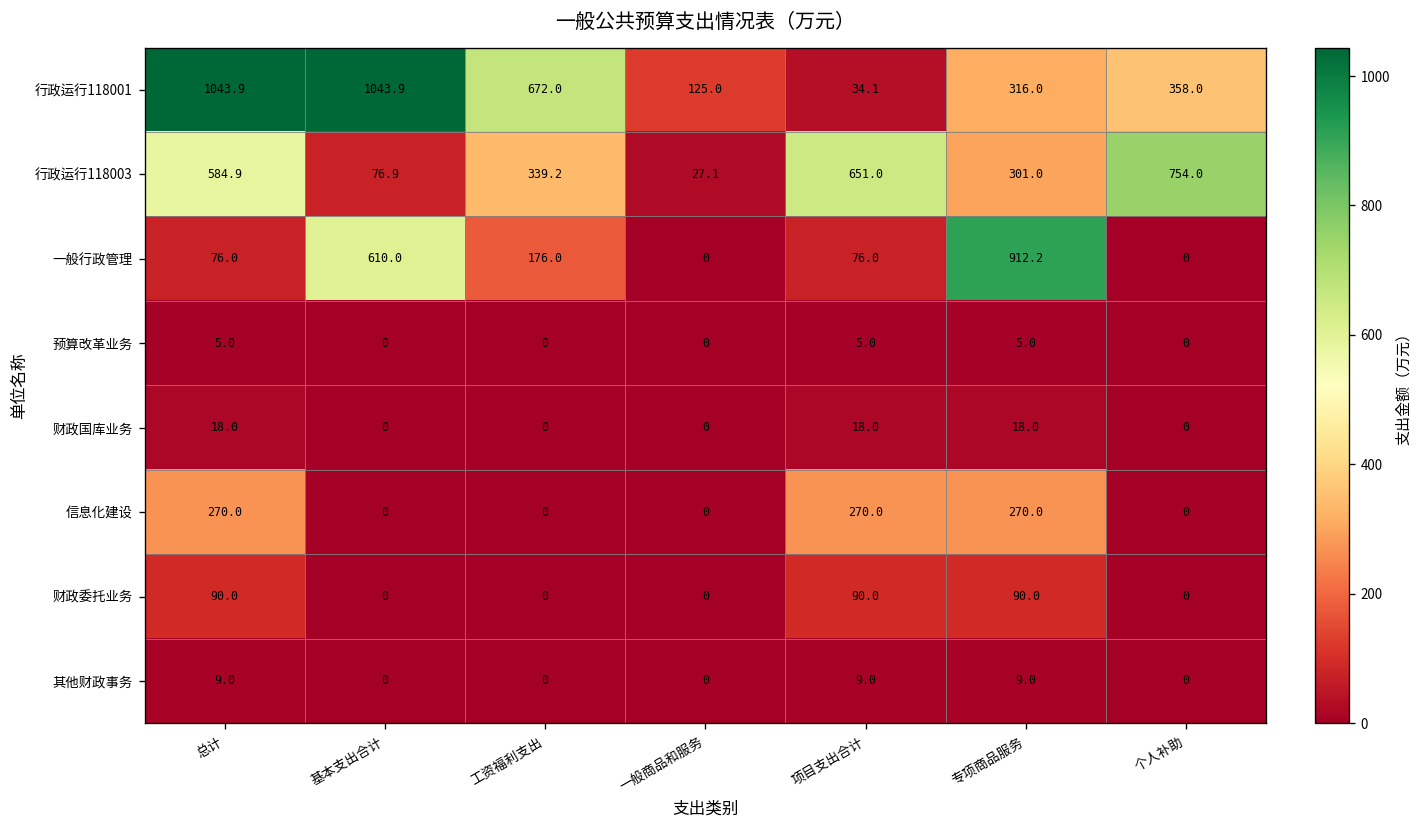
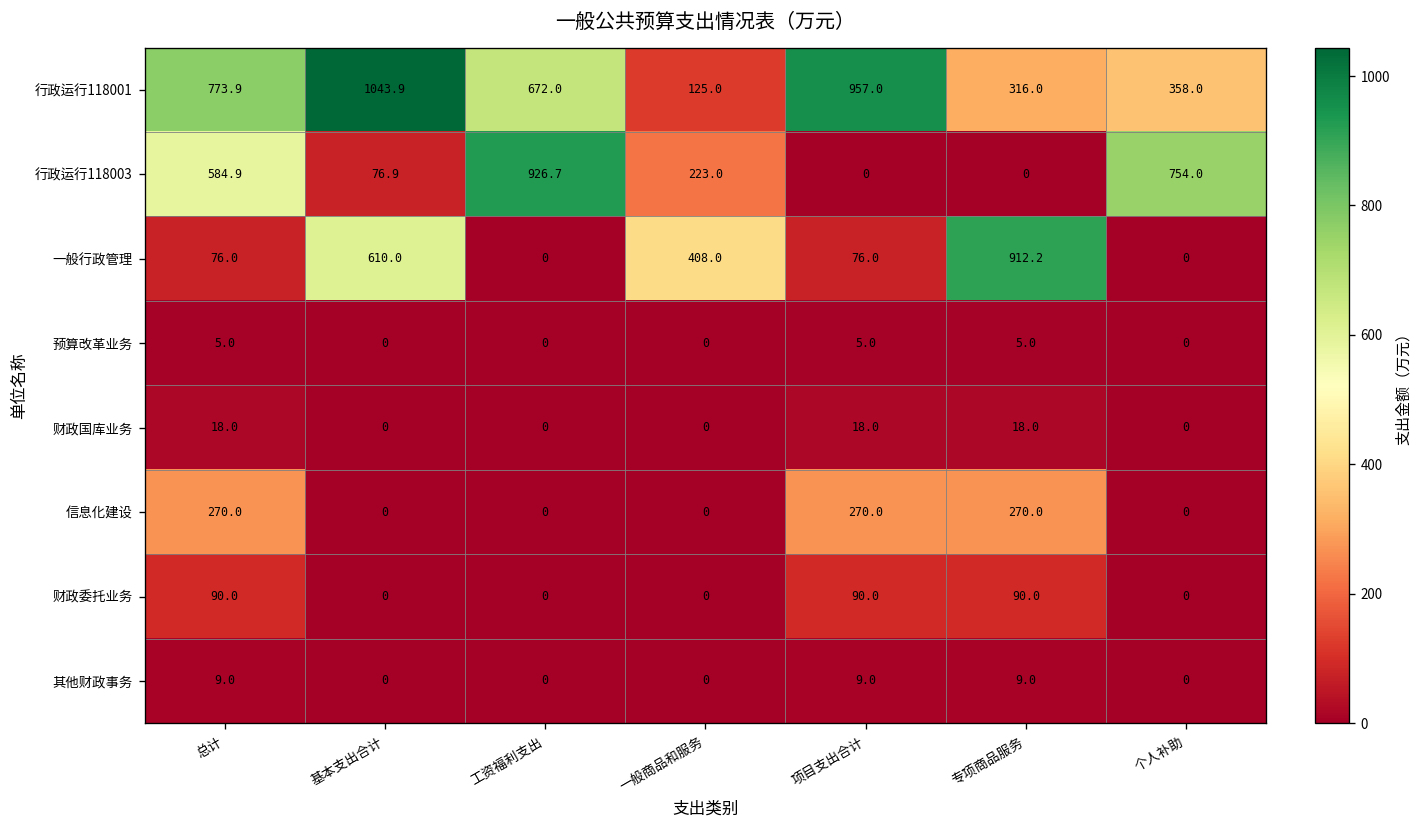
行政运行118001, 总计: 1043.9 -> 773.9
行政运行118001, 项目支出合计: 34.1 -> 957.0
行政运行118003, 工资福利支出: 339.2 -> 926.7
行政运行118003, 一般商品和服务: 27.1 -> 223.0
行政运行118003, 项目支出合计: 651.0 -> 0
行政运行118003, 专项商品服务: 301.0 -> 0
一般行政管理, 工资福利支出: 176.0 -> 0
一般行政管理, 一般商品和服务: 0 -> 408.0
